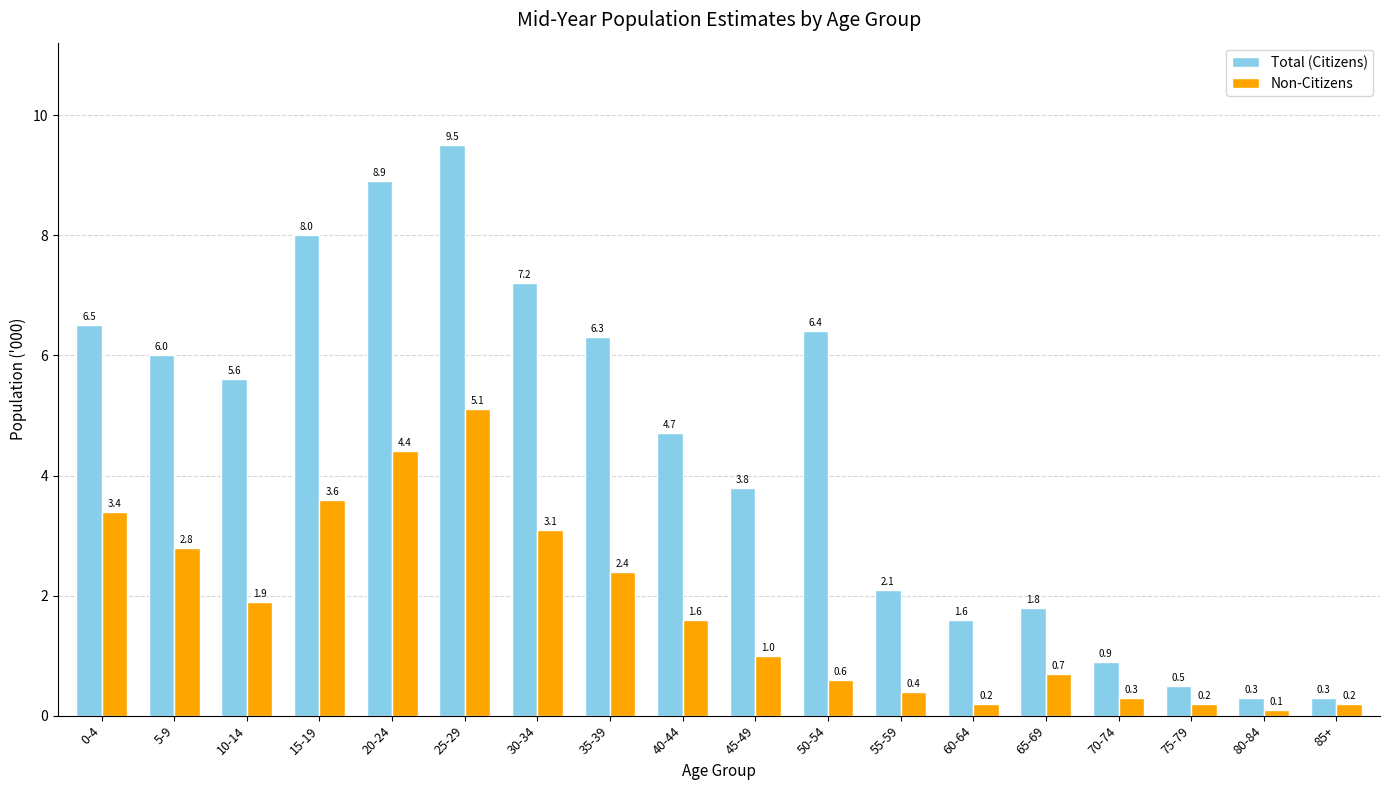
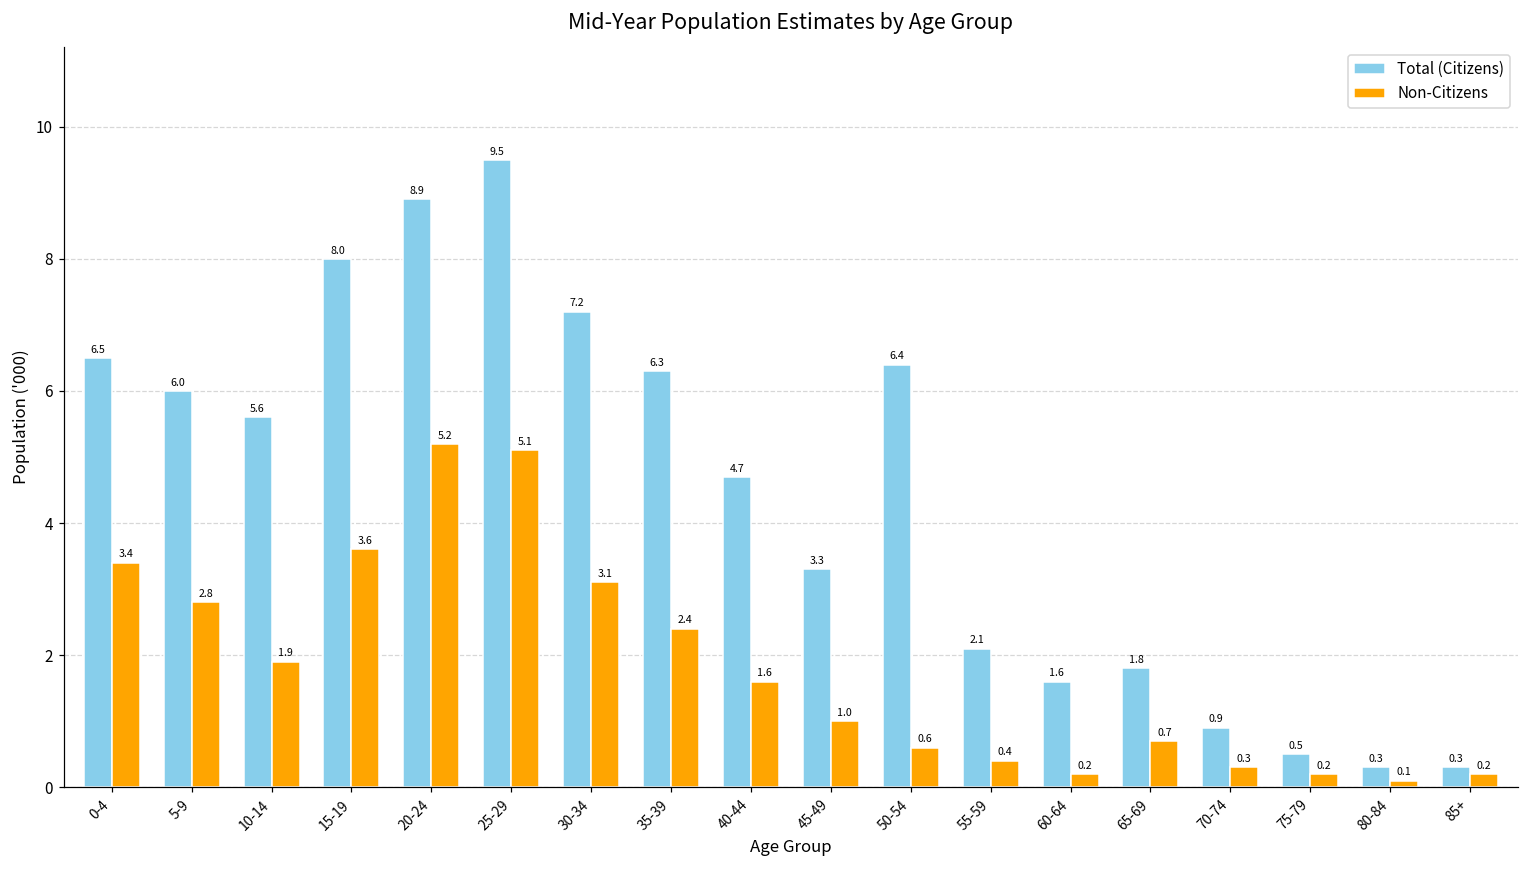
Non-Citizens, 20-24: 4.4 -> 5.2
Total (Citizens), 45-49: 3.8 -> 3.3
